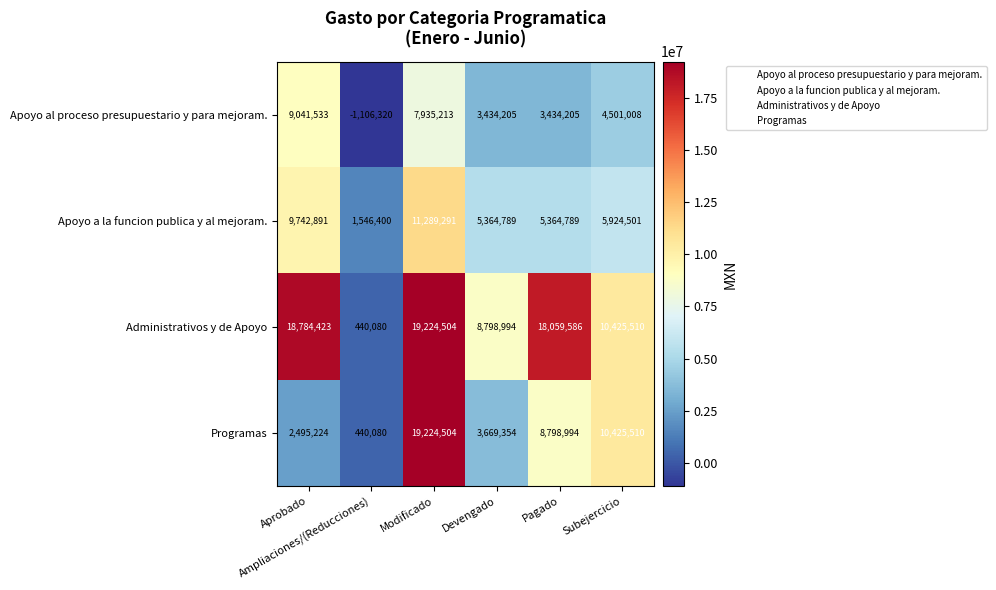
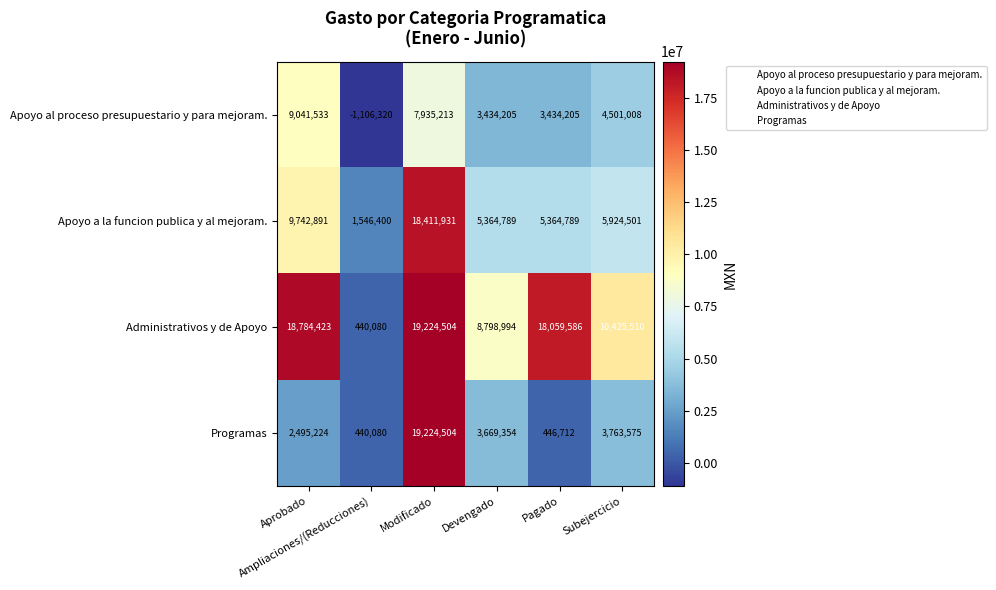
Apoyo a la funcion publica y al mejoram., Modificado: 11,289,291 -> 18,411,931
Programas, Pagado: 8,798,994 -> 446,712
Programas, Subejercicio: 10,425,510 -> 3,763,575
